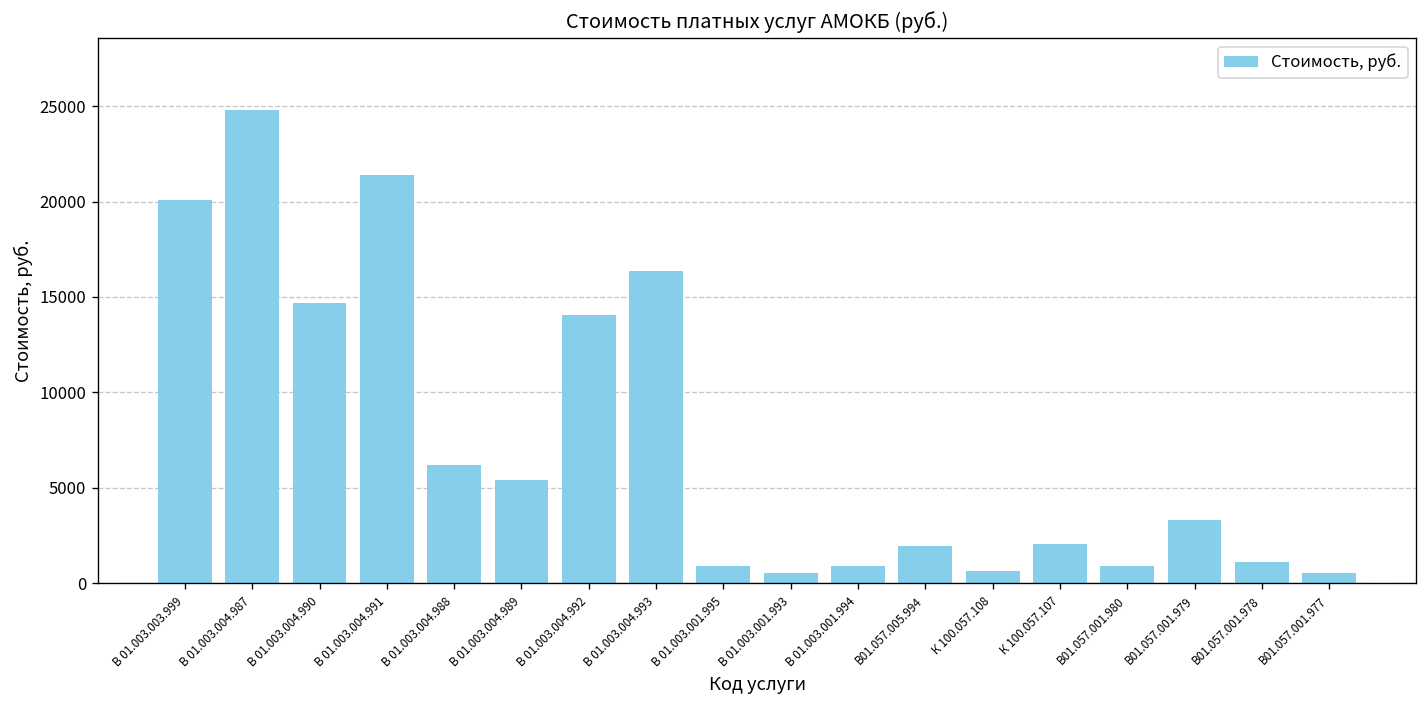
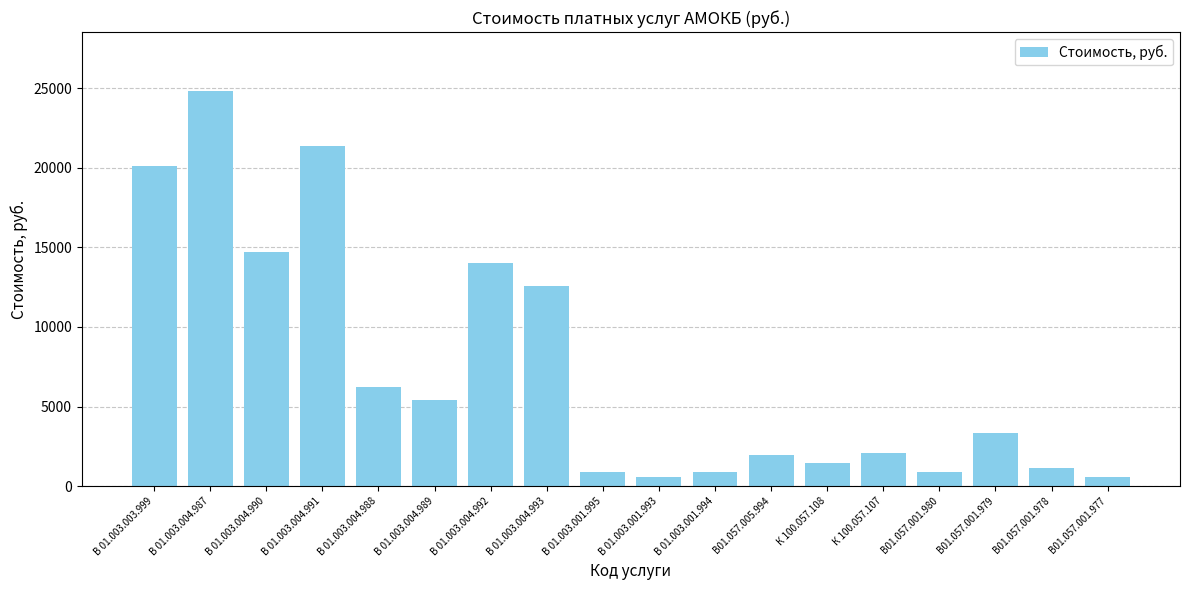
В 01.003.004.993: 16400 -> 12600
К 100.057.108: 600 -> 1500
